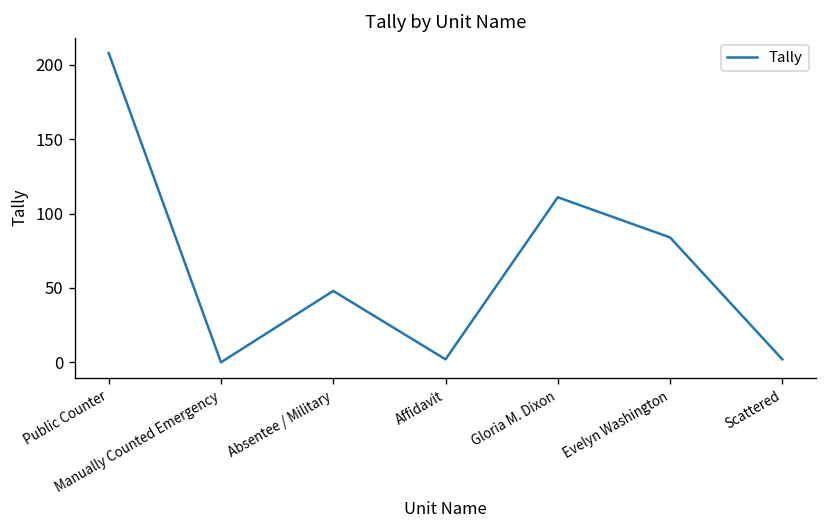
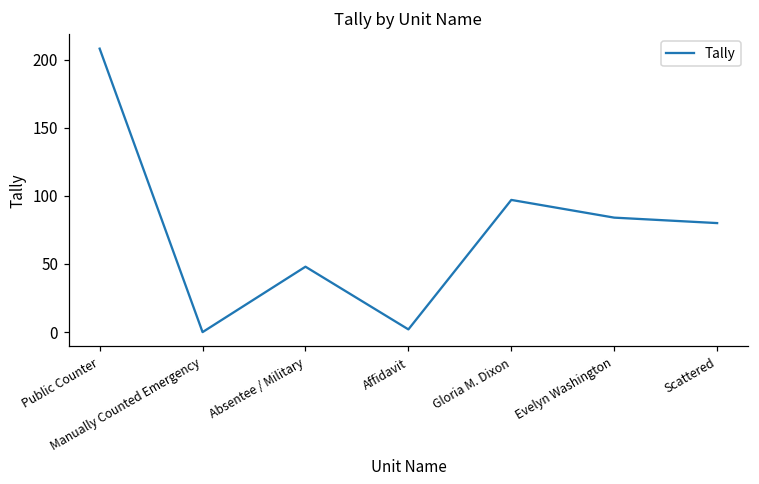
Gloria M. Dixon: 111 -> 97
Scattered: 2 -> 80
